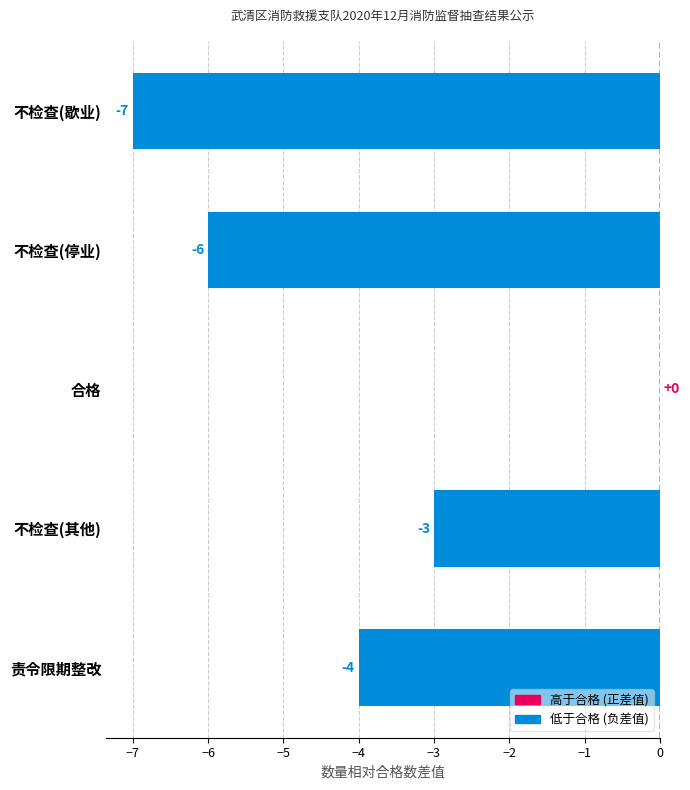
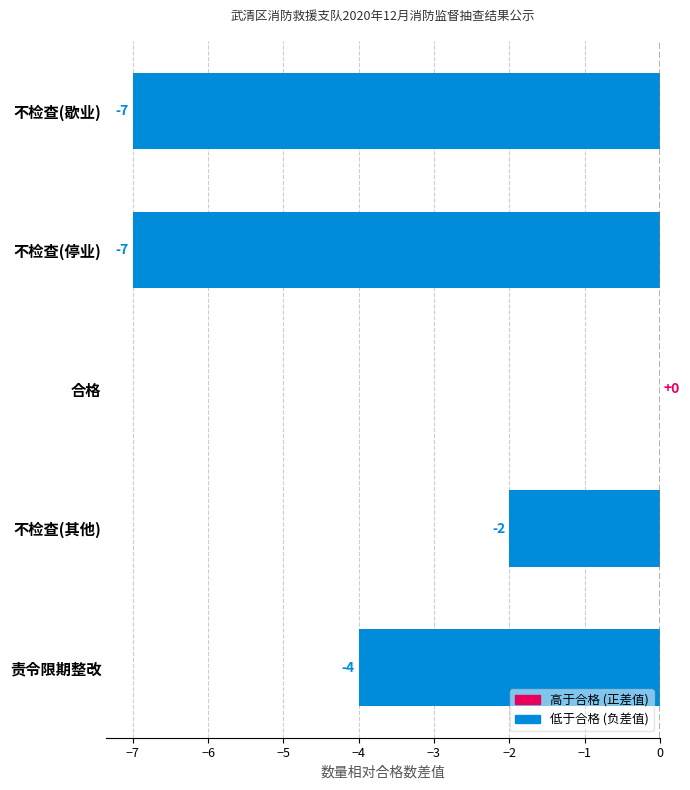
不检查(停业): -6 -> -7
不检查(其他): -3 -> -2
